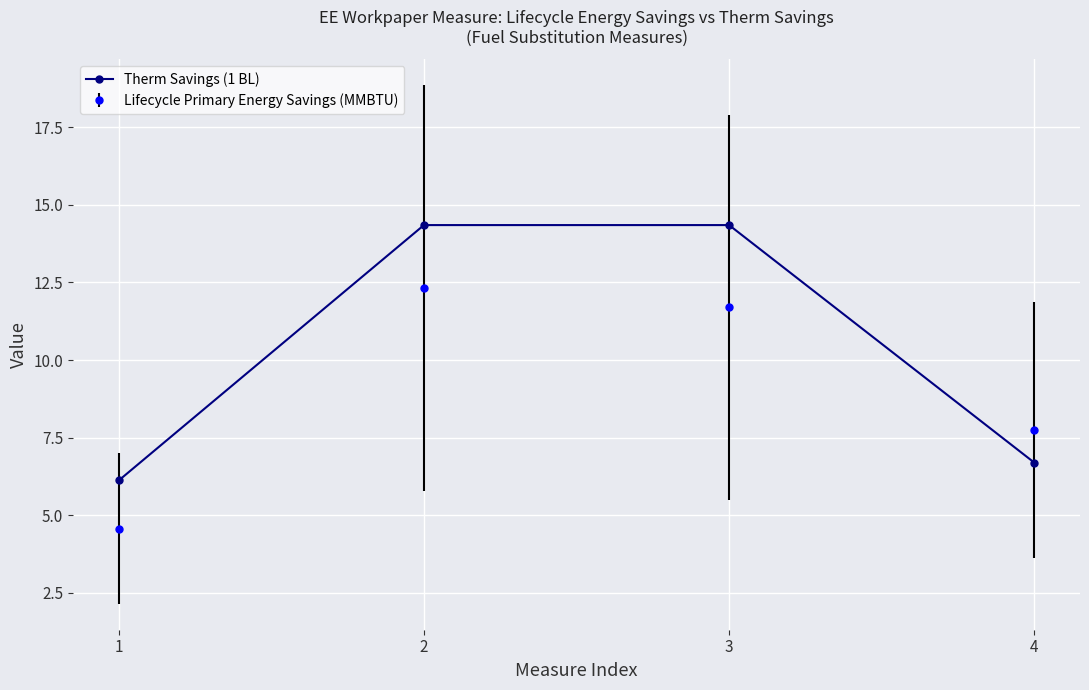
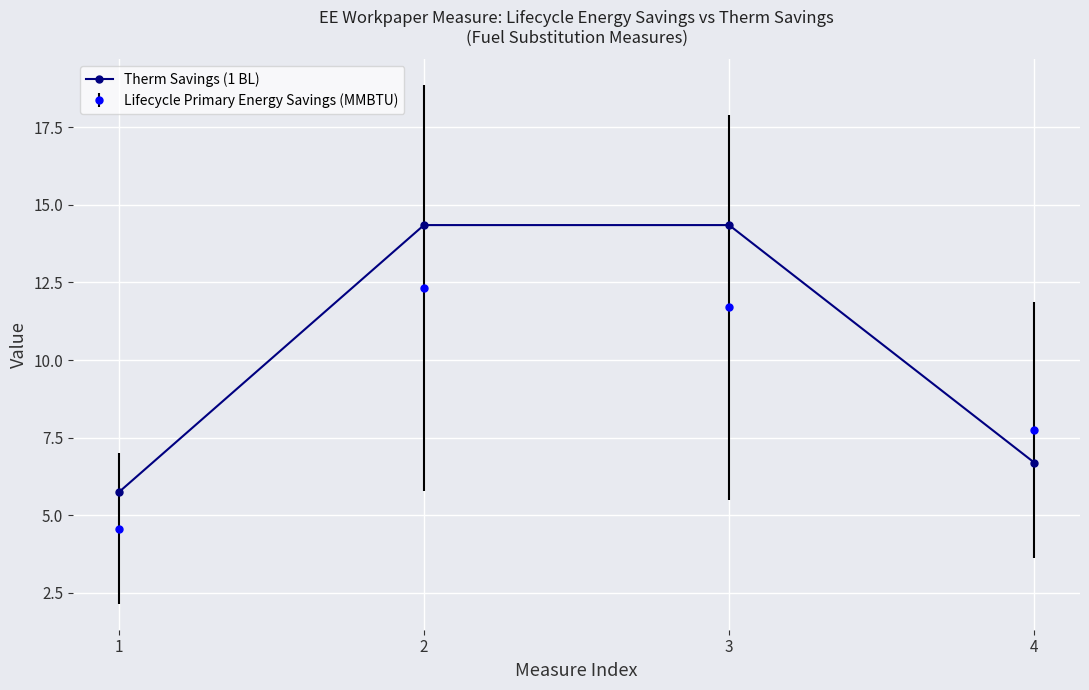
Therm Savings (1 BL), 1: 6.1 -> 5.7
